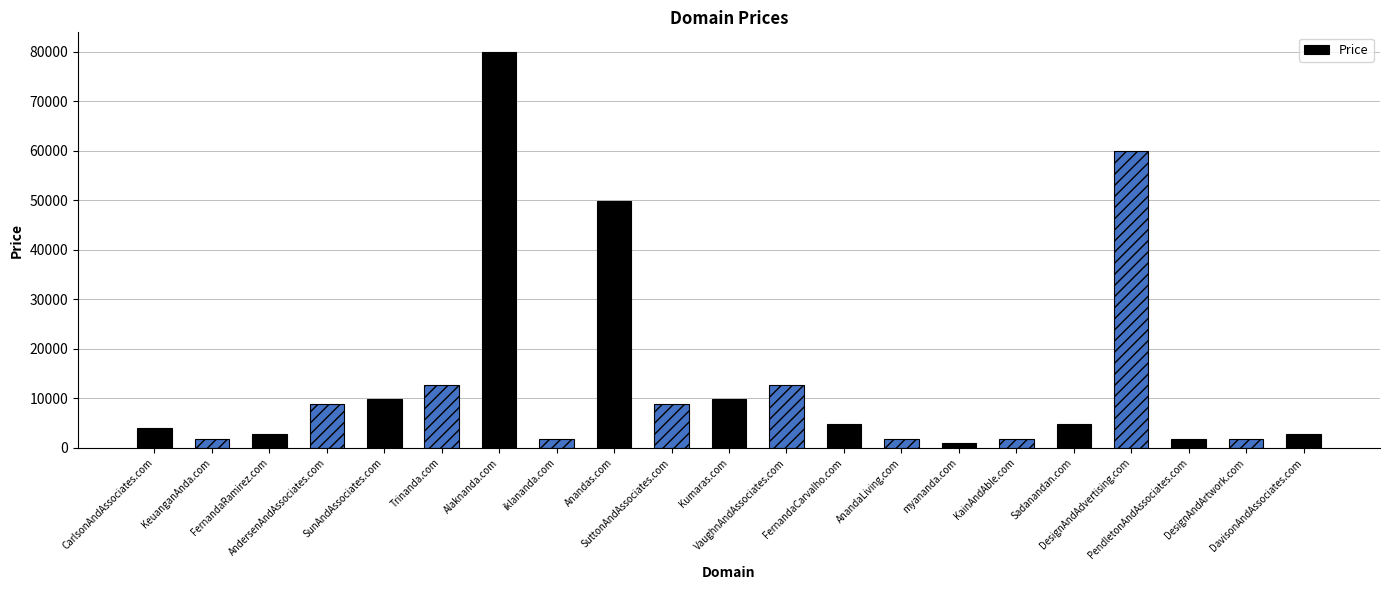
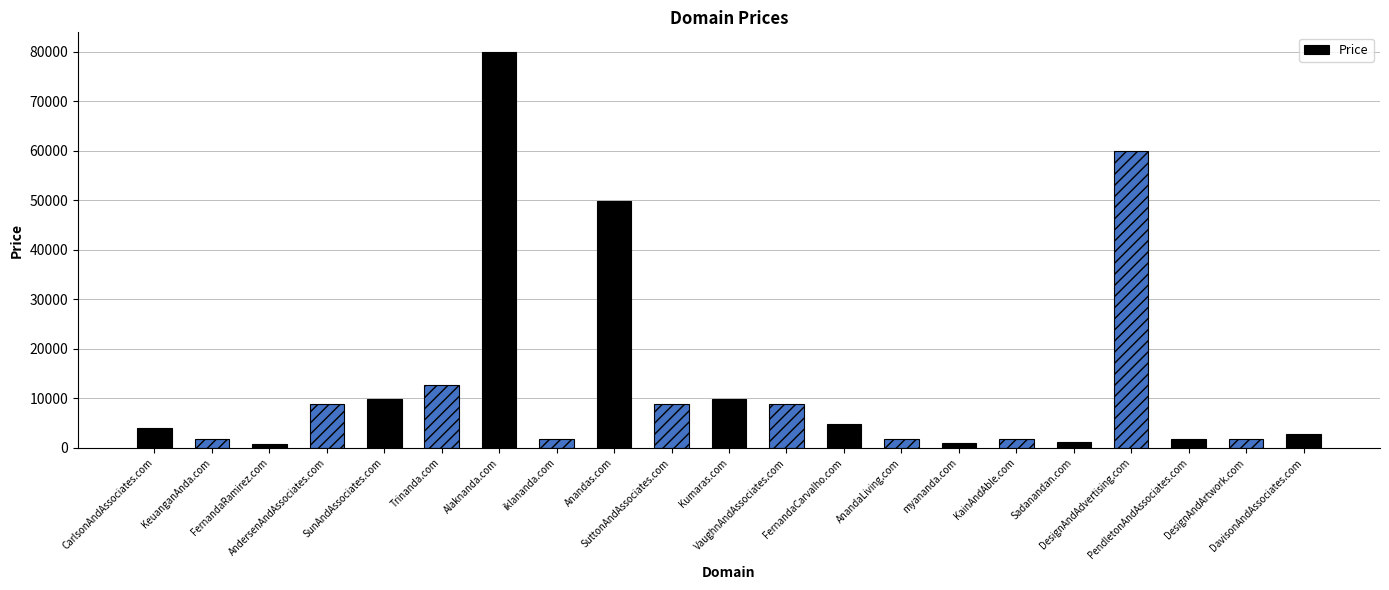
FernandaRamirez.com: 3000 -> 1000
VaughnAndAssociates.com: 13000 -> 9000
Sadanandan.com: 5000 -> 1000
